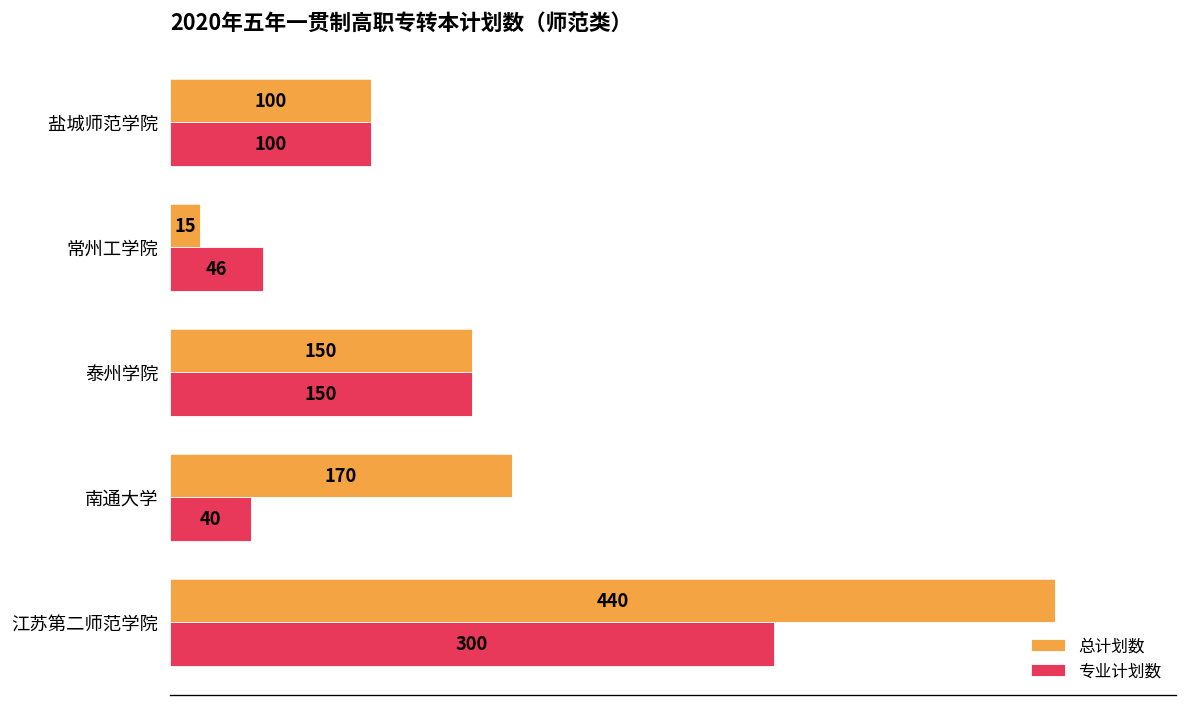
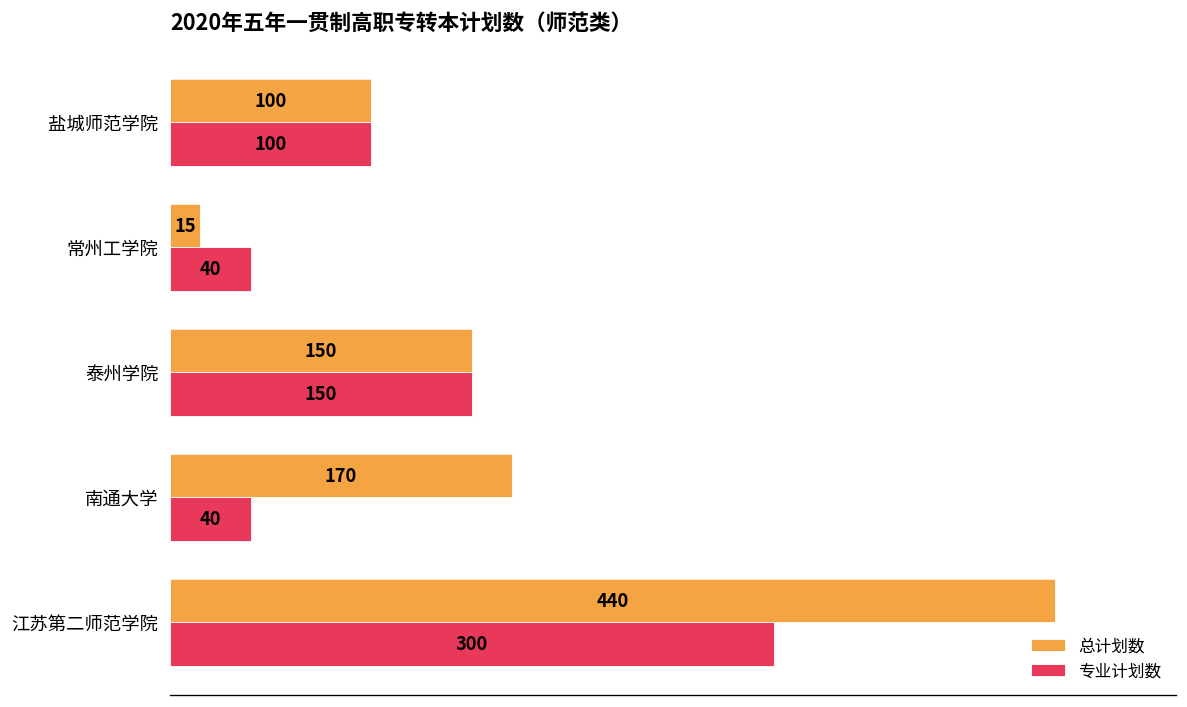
专业计划数, 常州工学院: 46 -> 40
